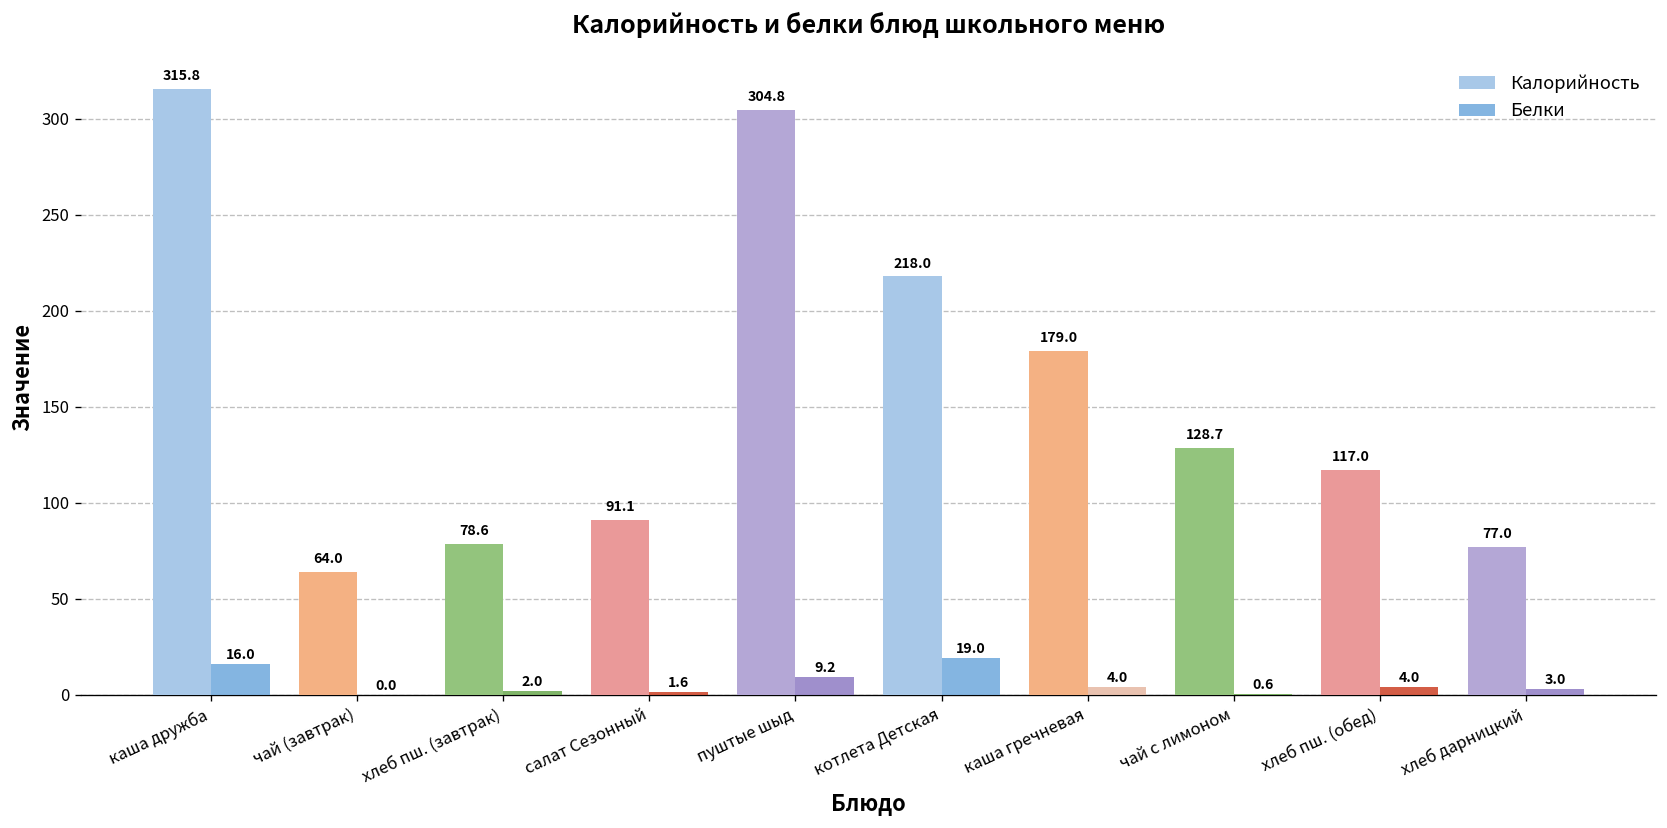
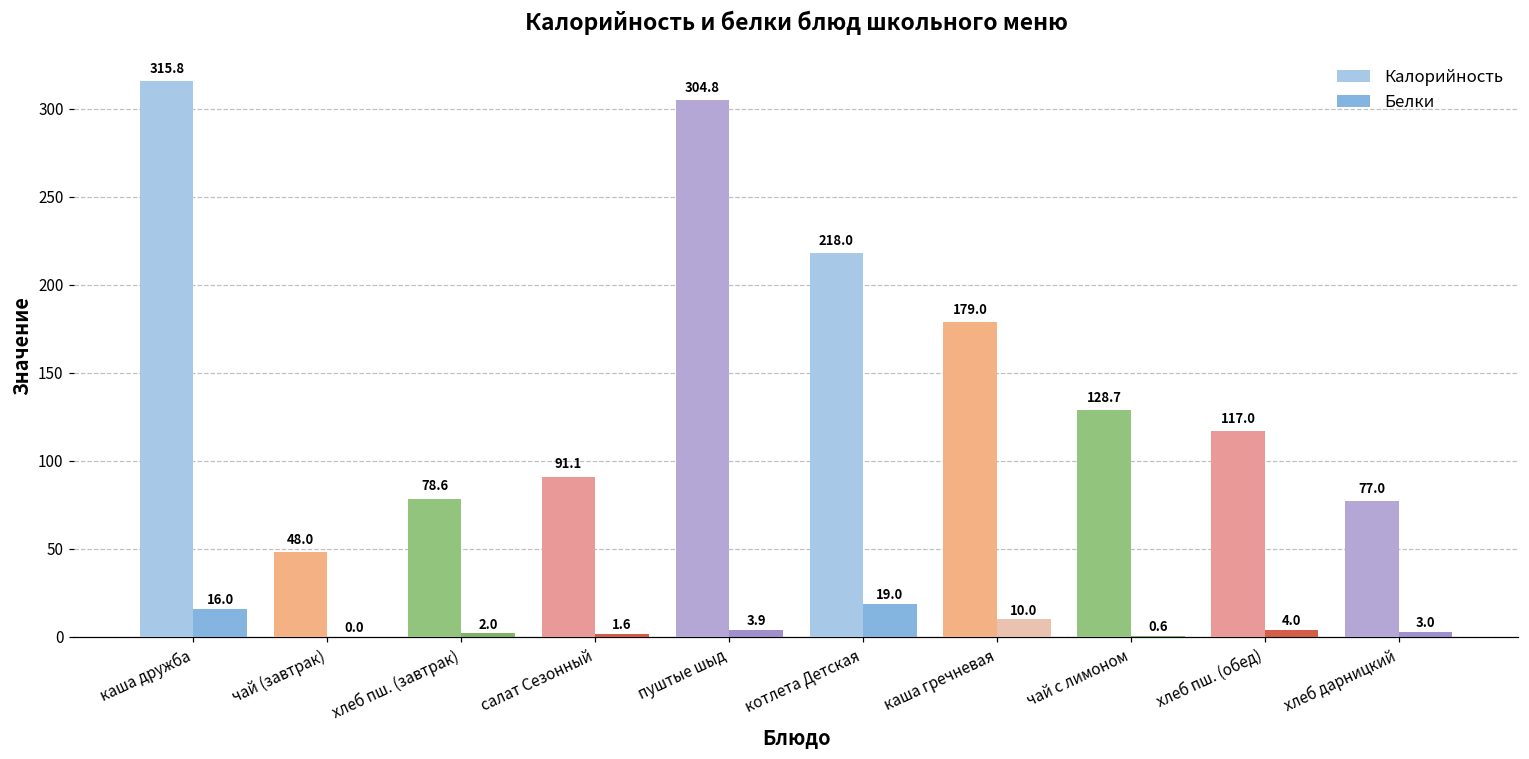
Калорийность, чай (завтрак): 64.0 -> 48.0
Белки, пуштые шыд: 9.2 -> 3.9
Белки, каша гречневая: 4.0 -> 10.0
